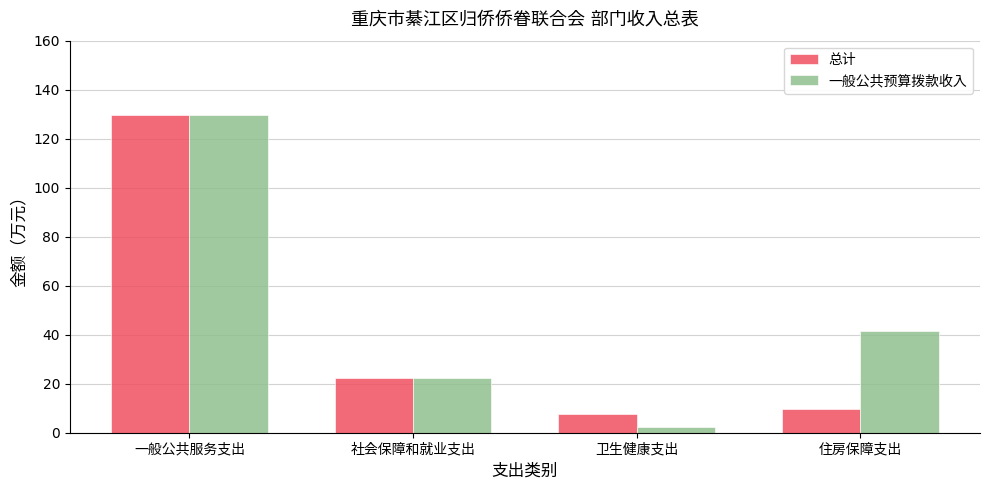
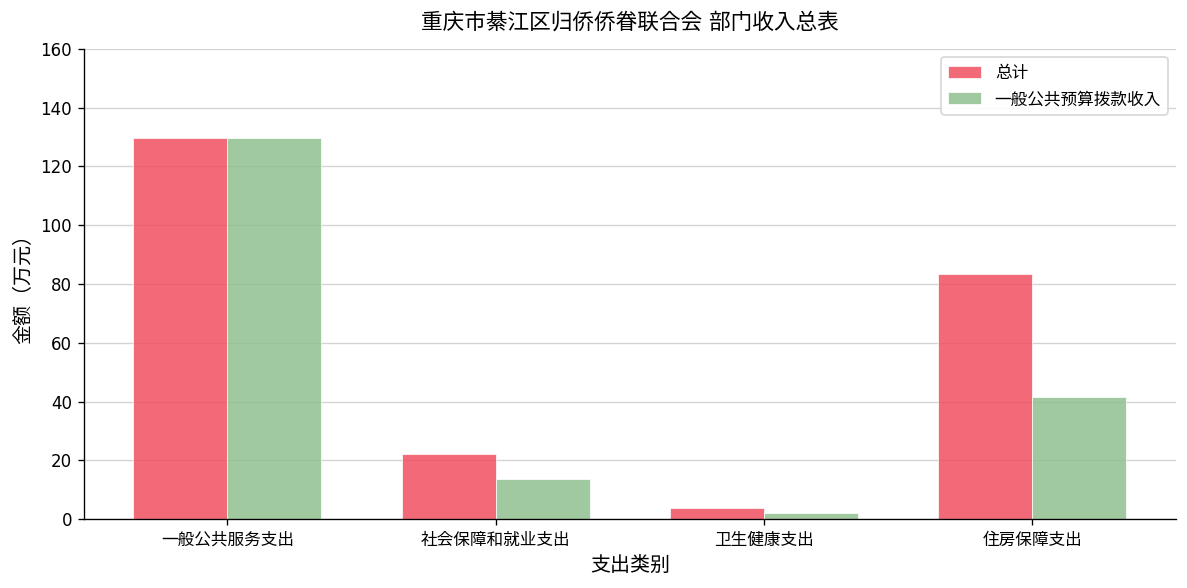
一般公共预算拨款收入, 社会保障和就业支出: 22 -> 14
总计, 卫生健康支出: 8 -> 4
总计, 住房保障支出: 10 -> 84
